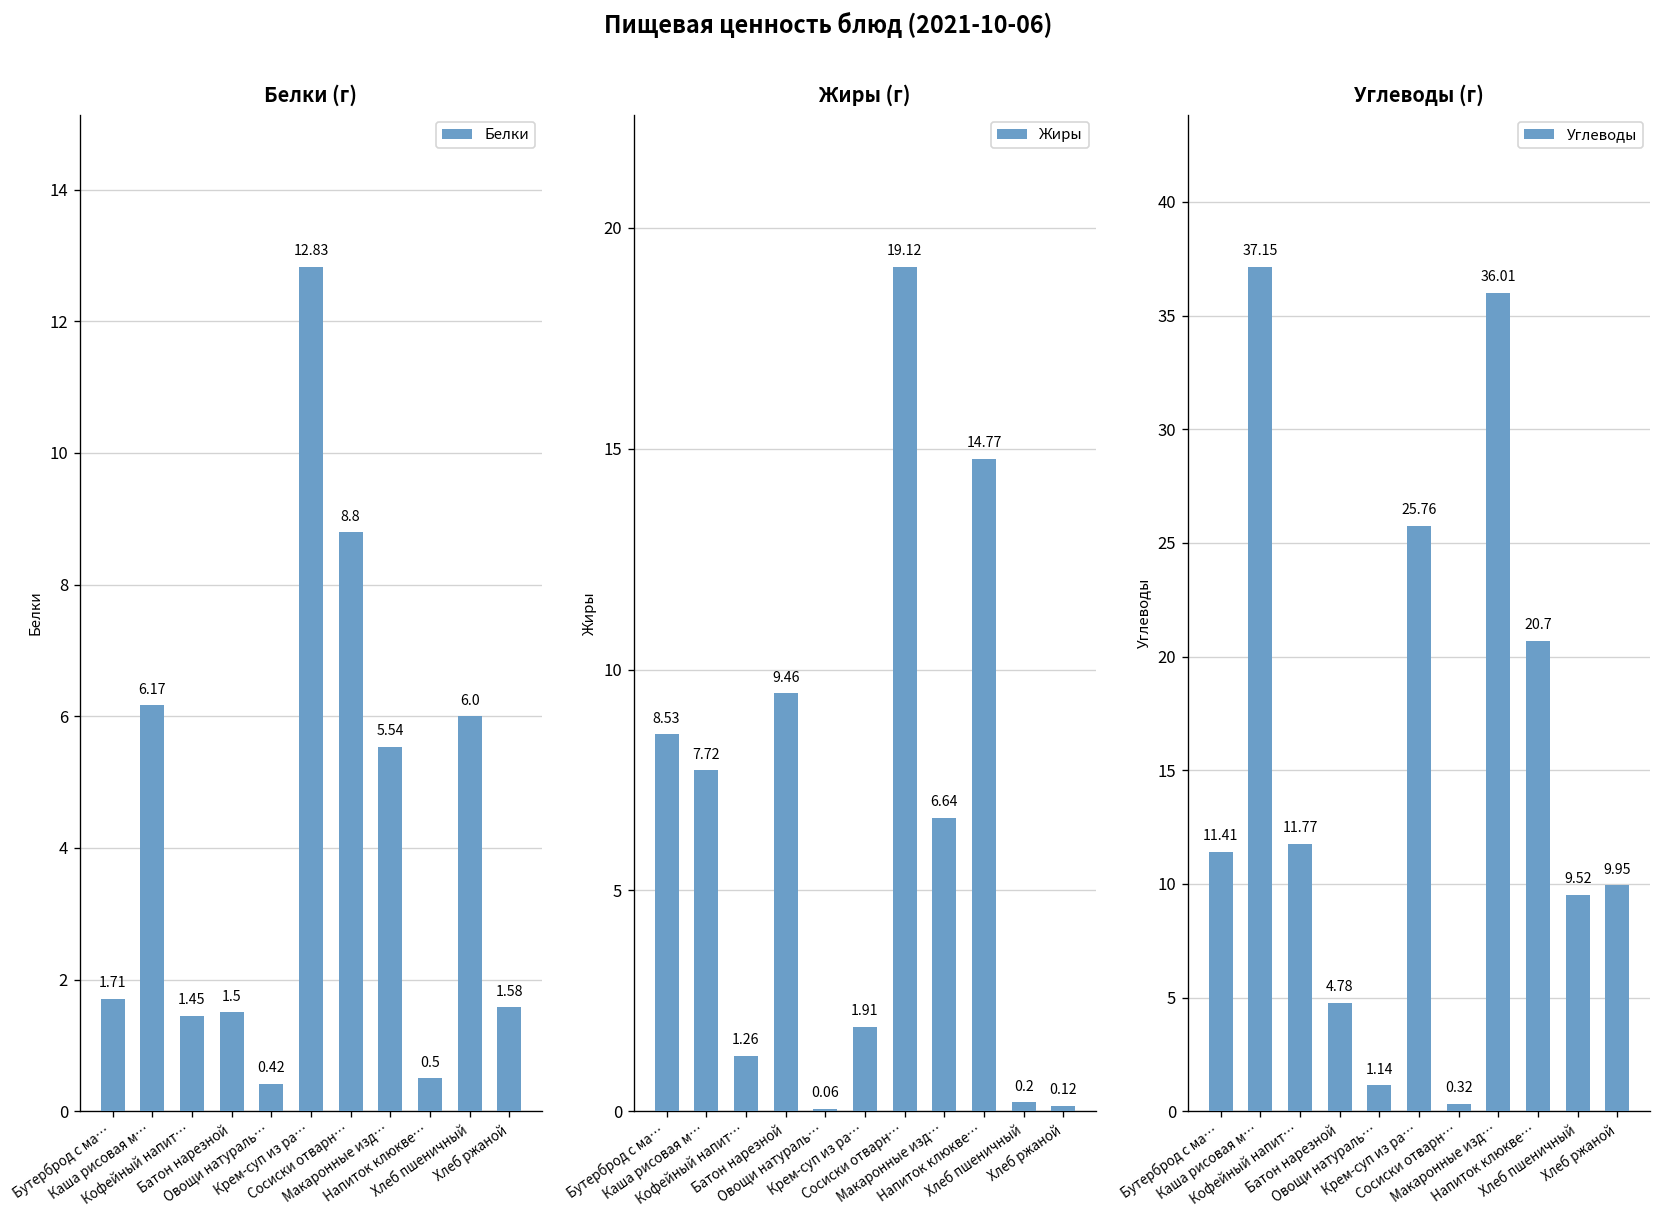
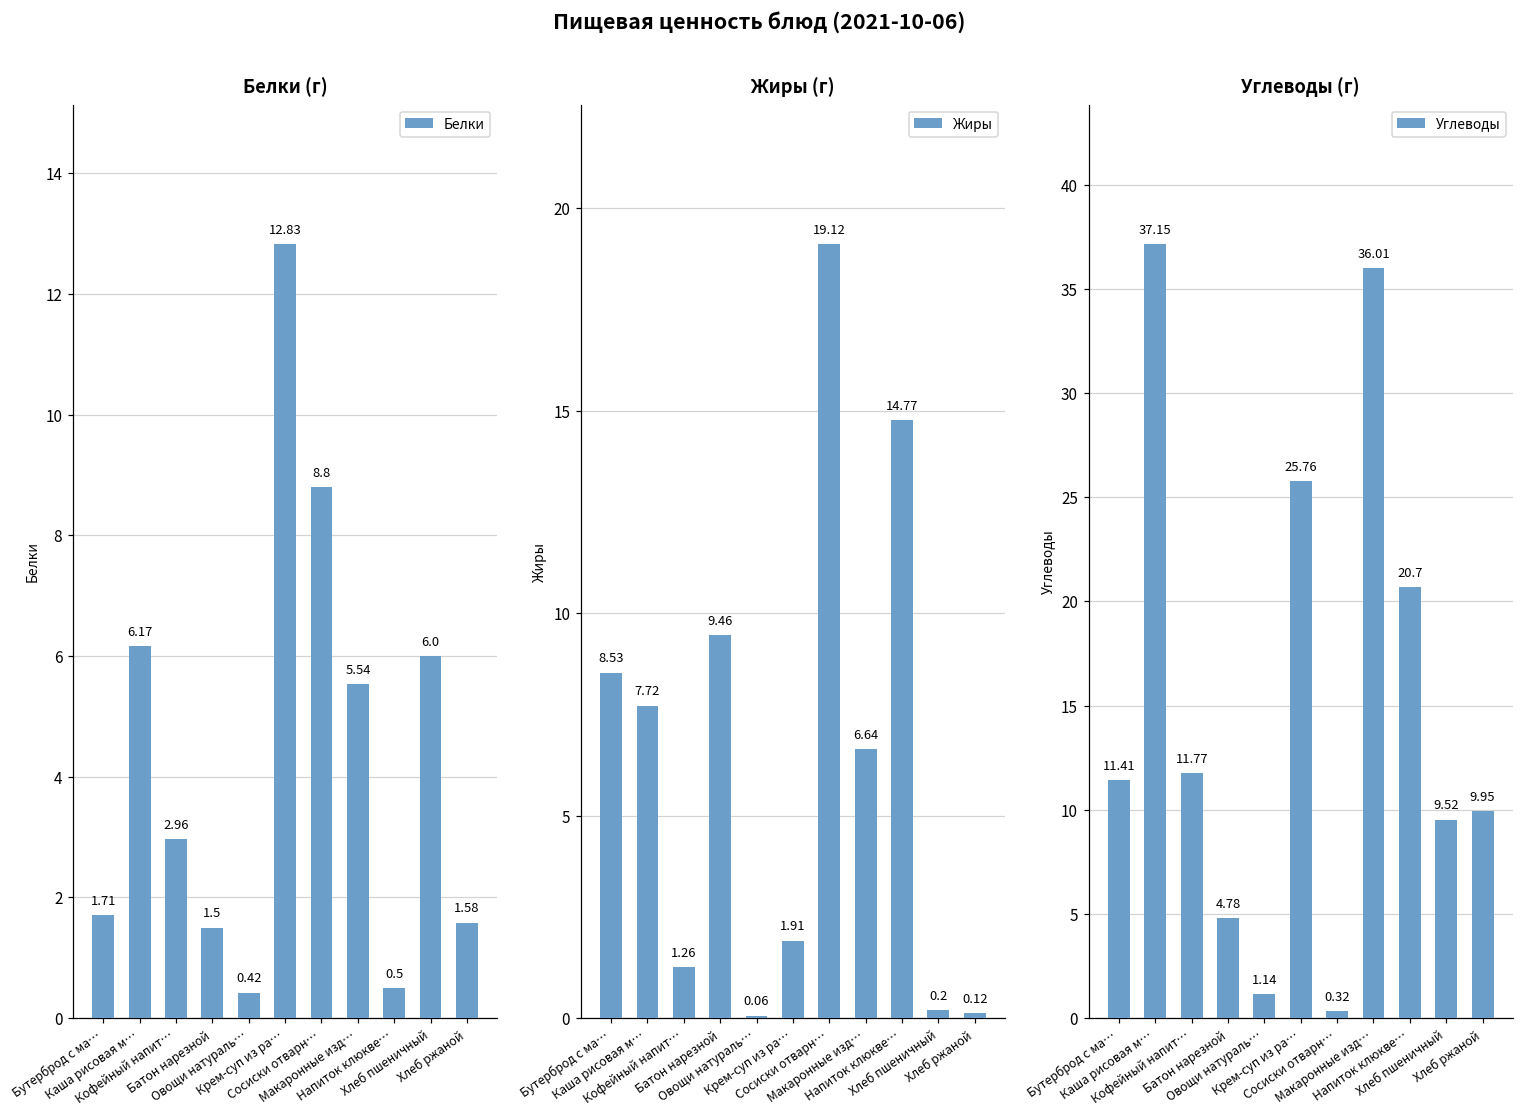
Белки (г), Кофейный напит…: 1.45 -> 2.96
